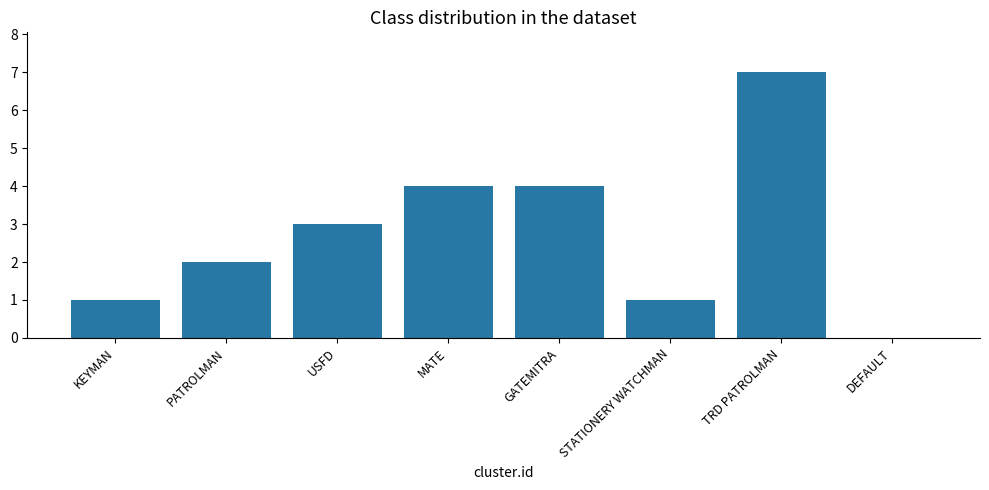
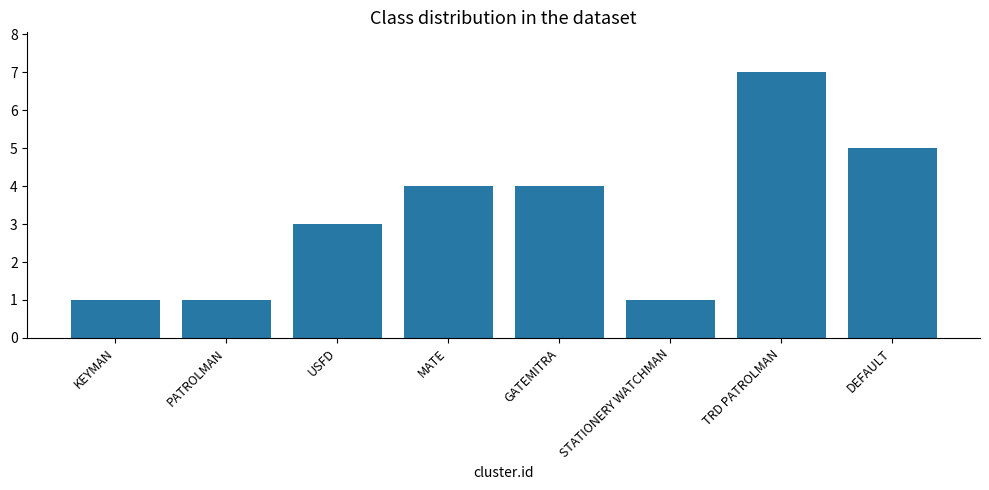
PATROLMAN: 2 -> 1
DEFAULT: 0 -> 5
